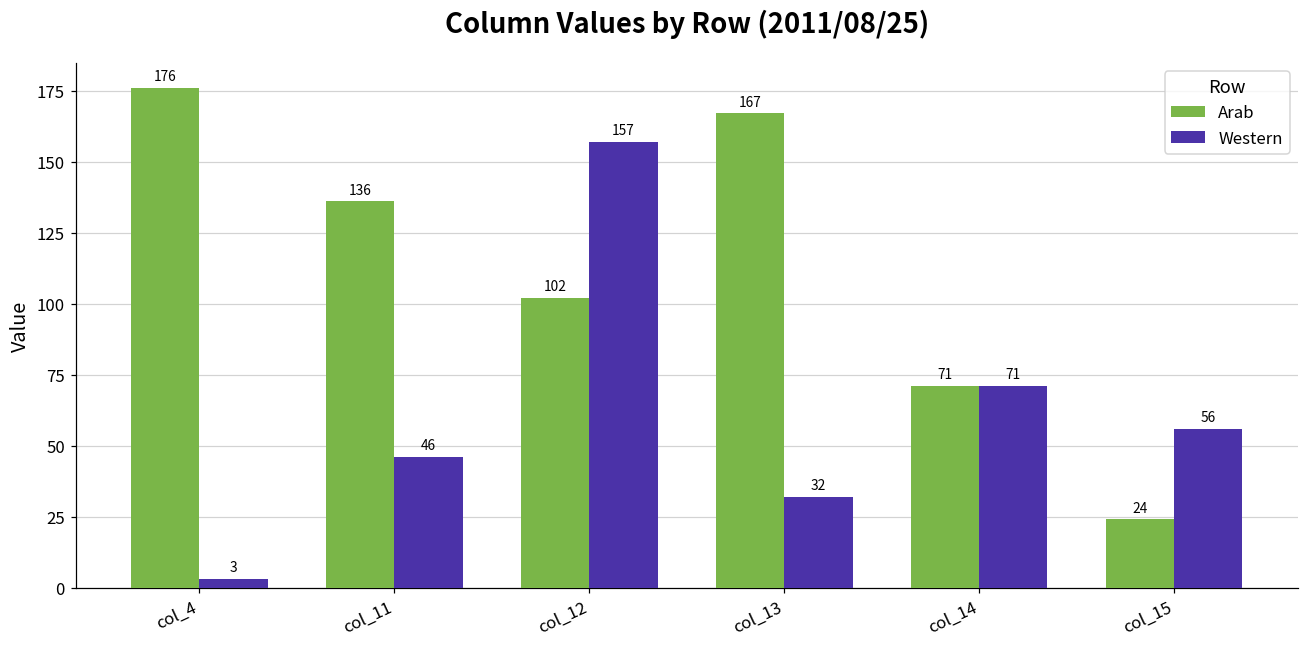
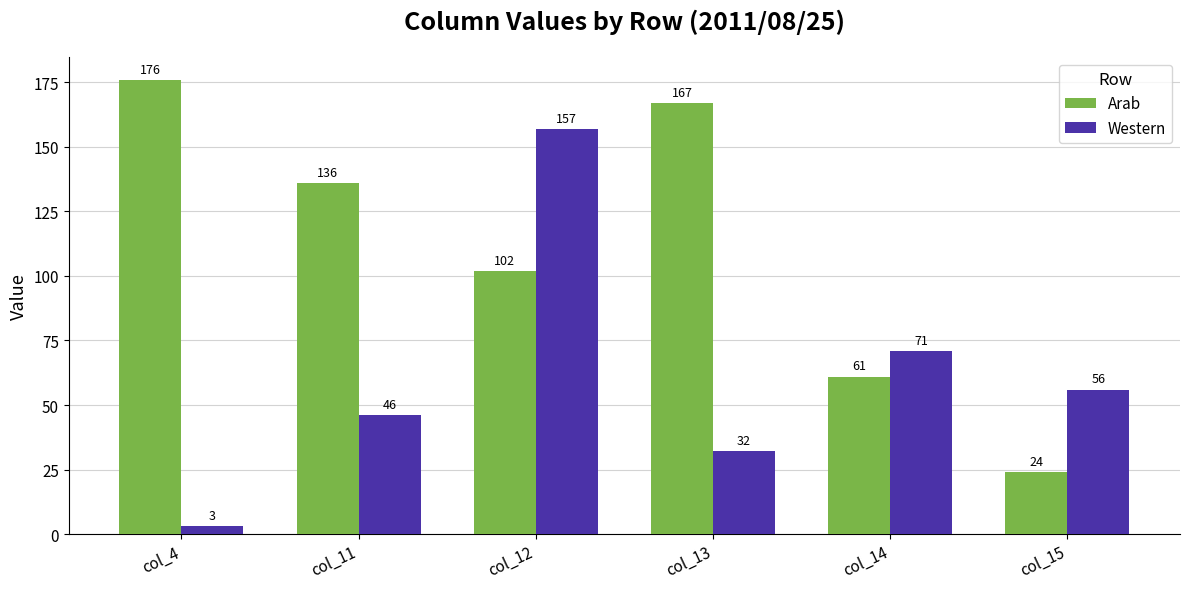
Arab, col_14: 71 -> 61
